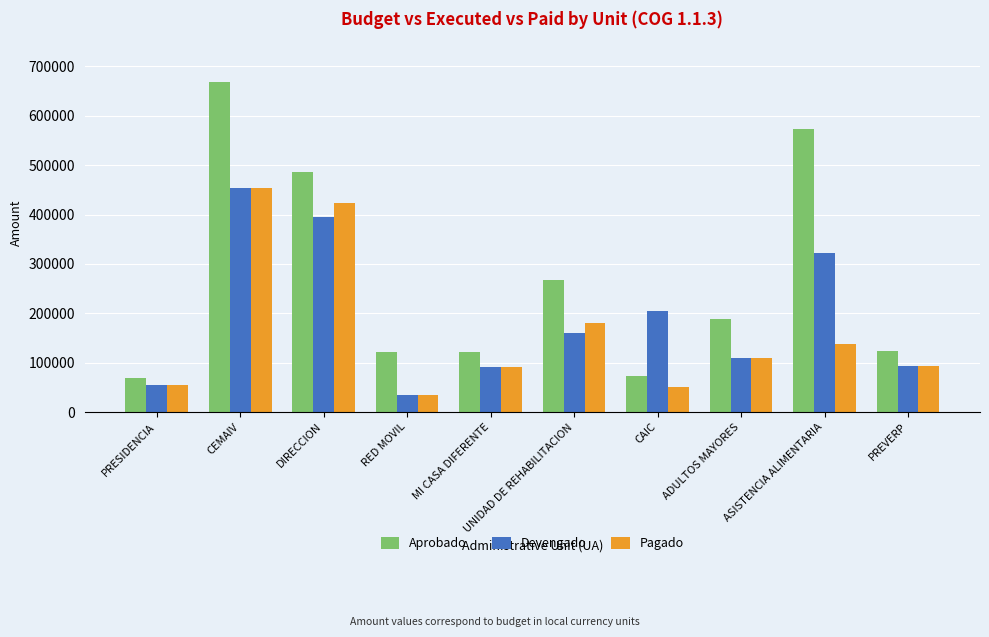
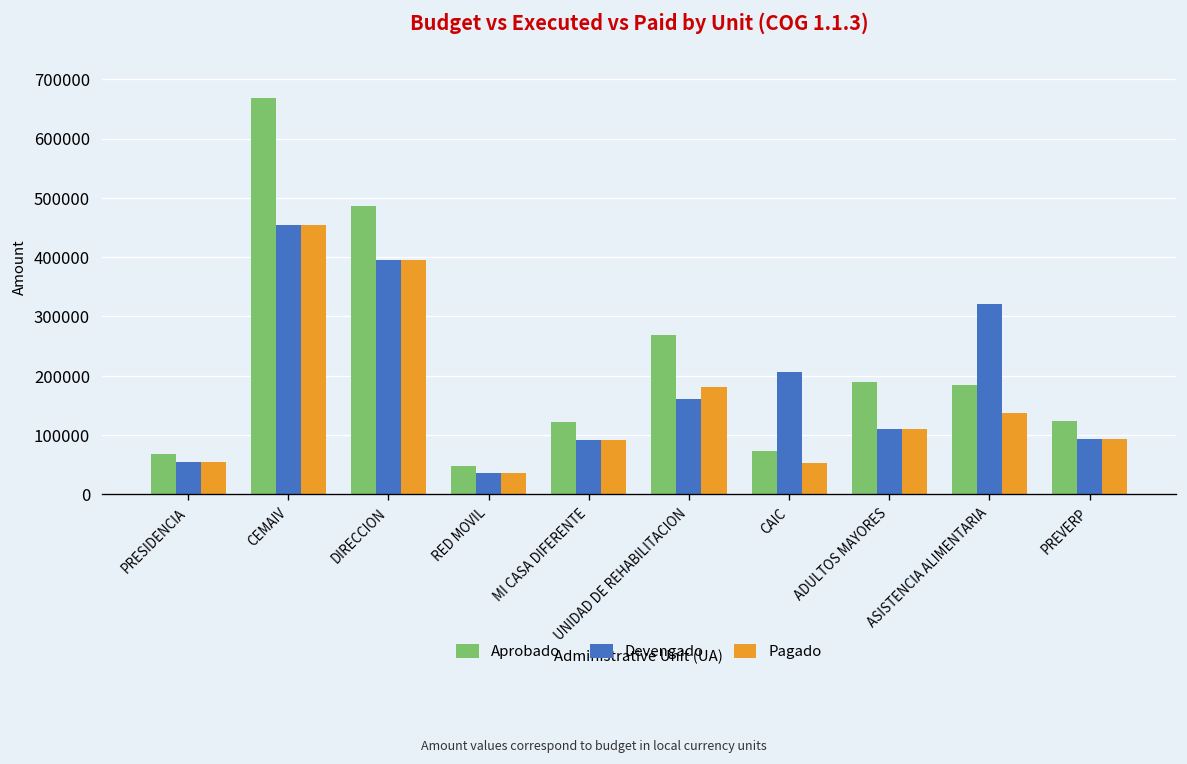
Pagado, DIRECCION: 420000 -> 400000
Aprobado, RED MOVIL: 120000 -> 50000
Aprobado, ASISTENCIA ALIMENTARIA: 570000 -> 180000
